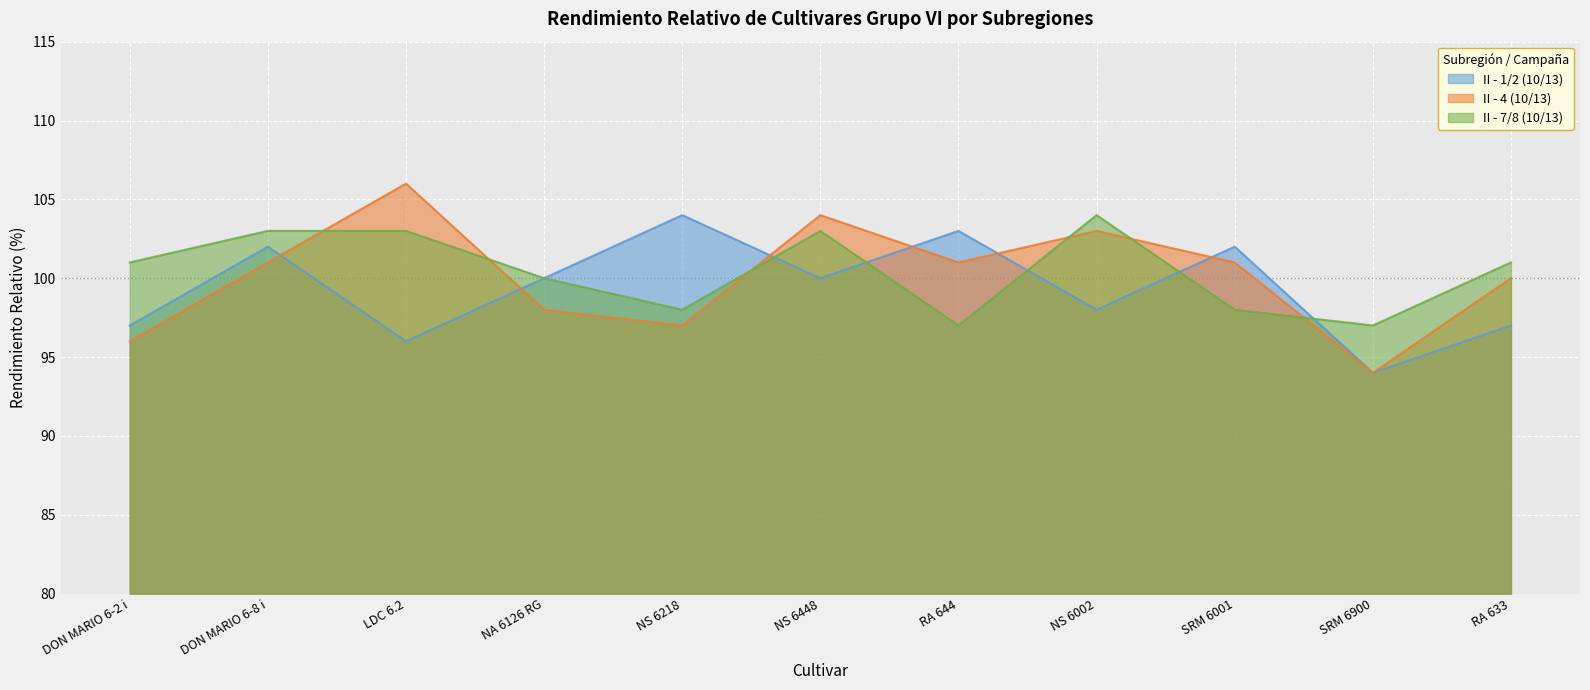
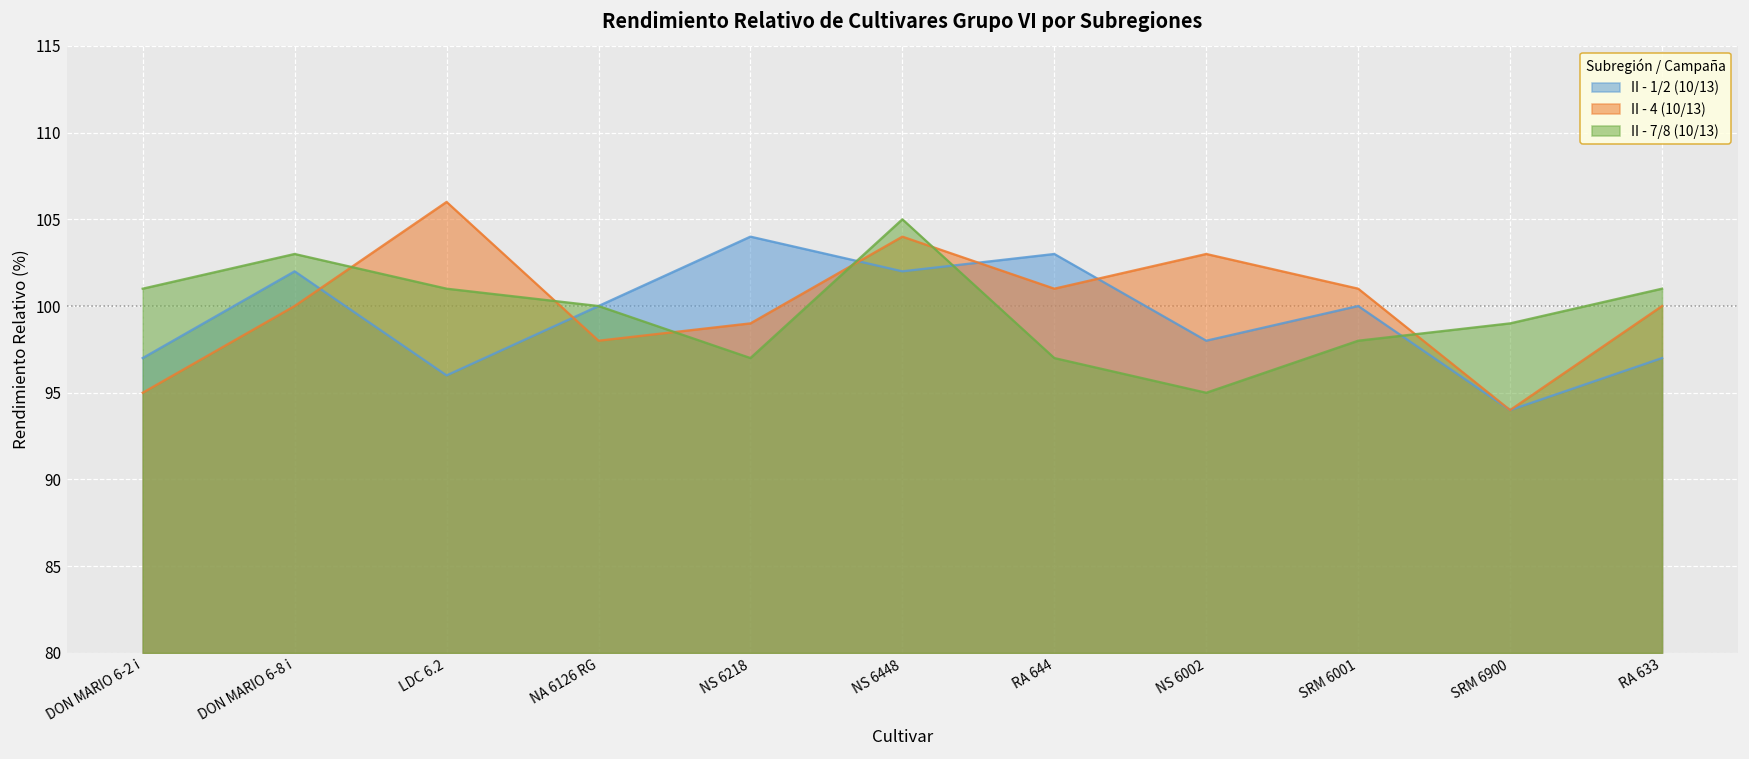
II - 4 (10/13), DON MARIO 6-2 i: 96 -> 95
II - 4 (10/13), DON MARIO 6-8 i: 101 -> 100
II - 7/8 (10/13), LDC 6.2: 103 -> 101
II - 4 (10/13), NS 6218: 97 -> 99
II - 7/8 (10/13), NS 6218: 98 -> 97
II - 1/2 (10/13), NS 6448: 100 -> 102
II - 7/8 (10/13), NS 6448: 103 -> 105
II - 7/8 (10/13), NS 6002: 104 -> 95
II - 1/2 (10/13), SRM 6001: 102 -> 100
II - 7/8 (10/13), SRM 6900: 97 -> 99
